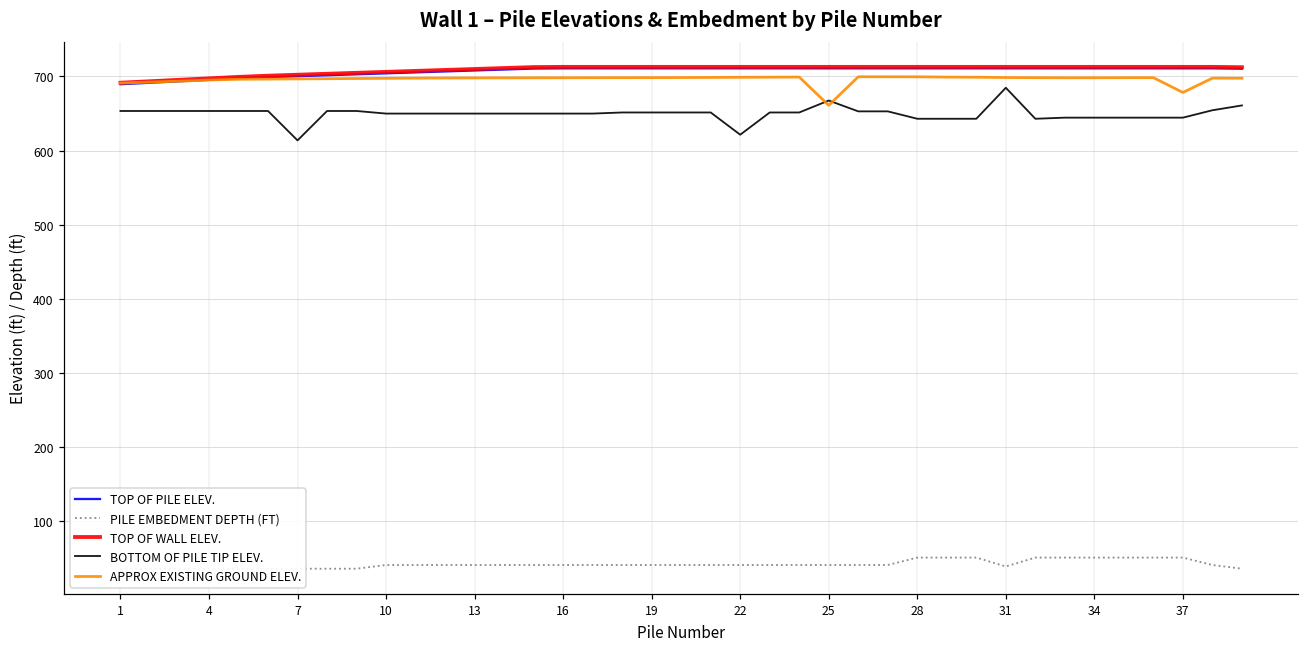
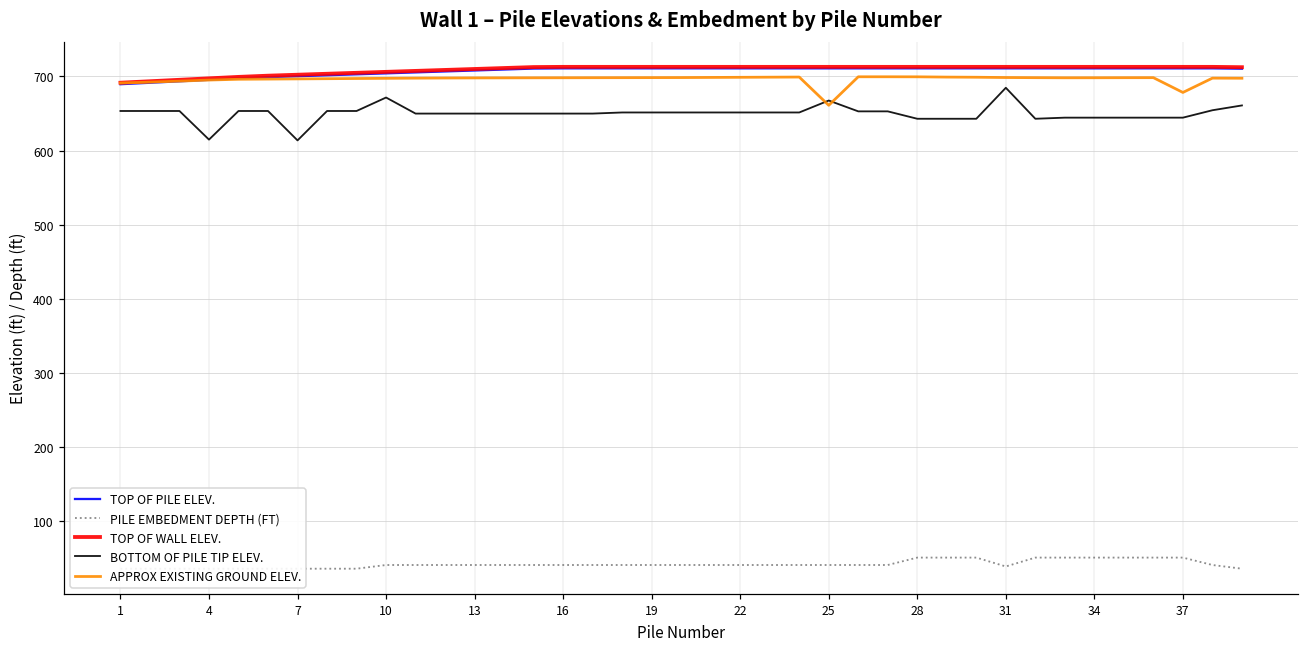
BOTTOM OF PILE TIP ELEV., 4: 650 -> 610
BOTTOM OF PILE TIP ELEV., 10: 650 -> 670
BOTTOM OF PILE TIP ELEV., 22: 620 -> 650
